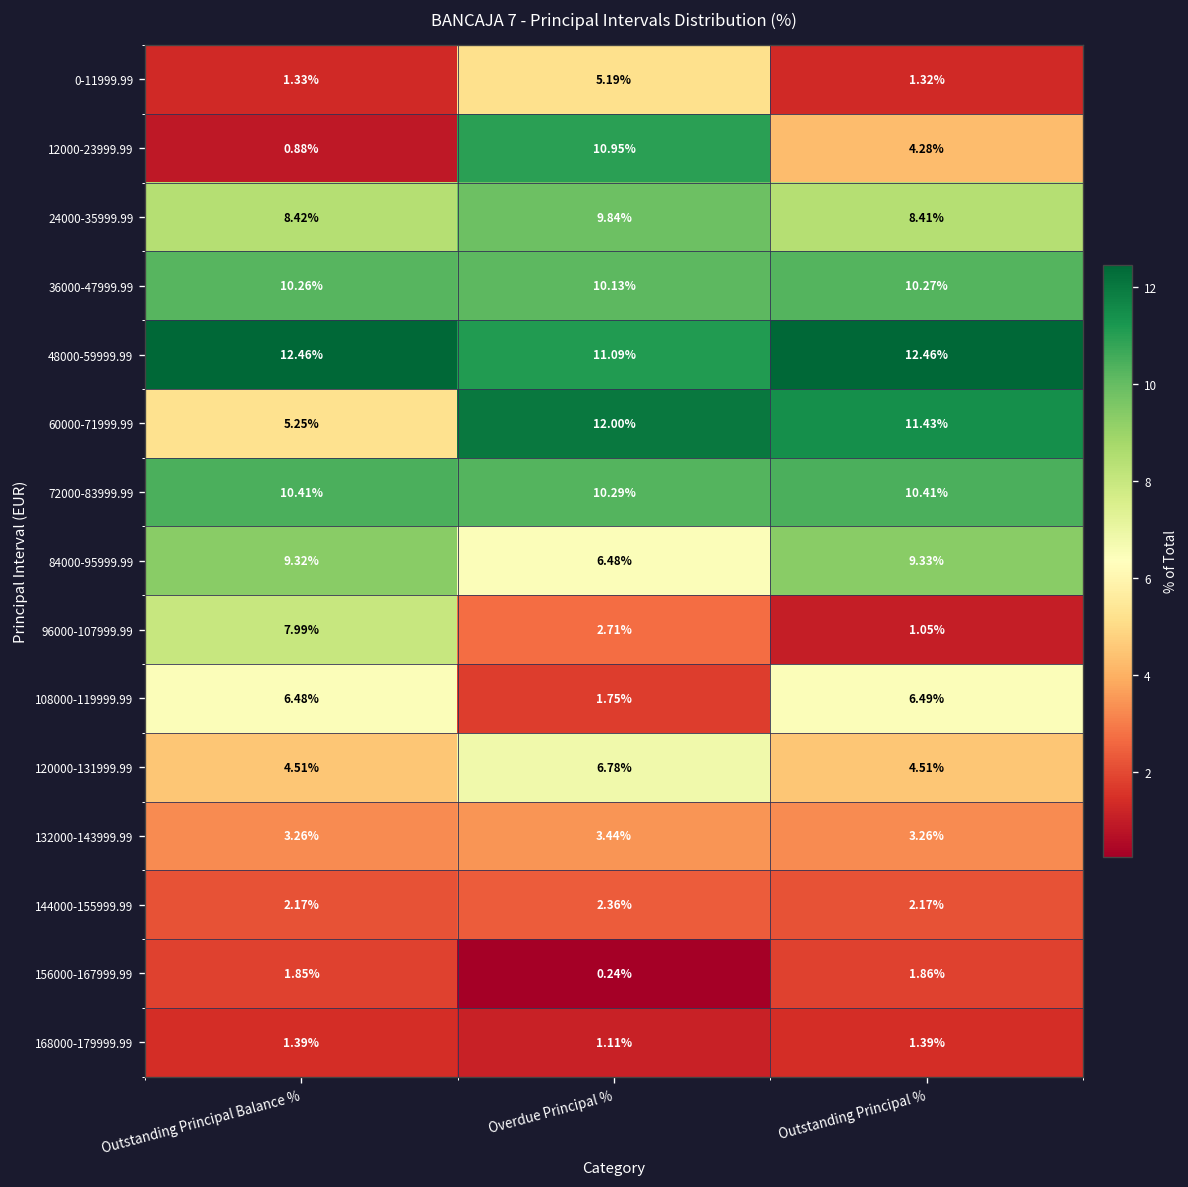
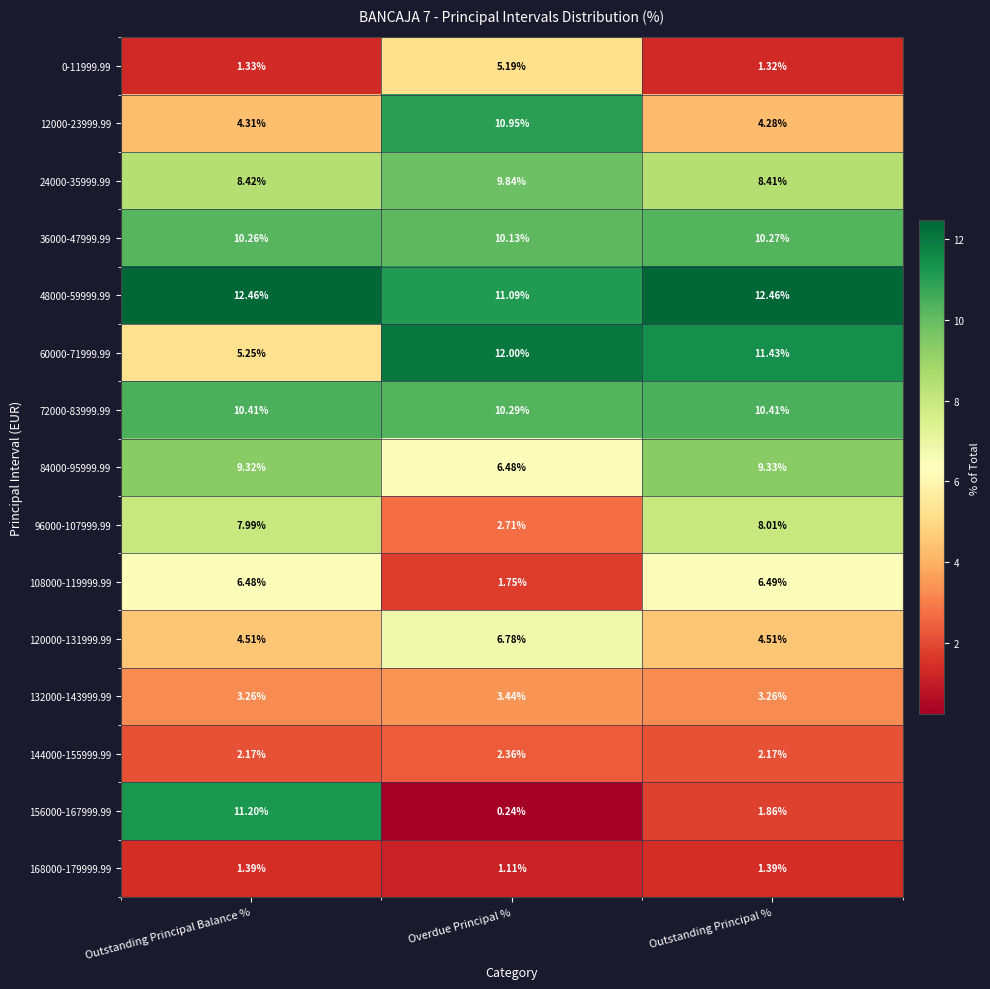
12000-23999.99, Outstanding Principal Balance %: 0.88% -> 4.31%
96000-107999.99, Outstanding Principal %: 1.05% -> 8.01%
156000-167999.99, Outstanding Principal Balance %: 1.85% -> 11.20%
